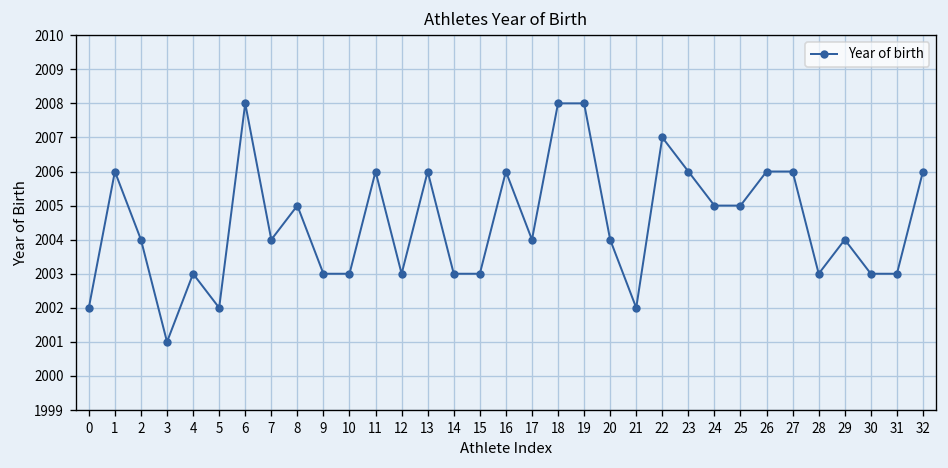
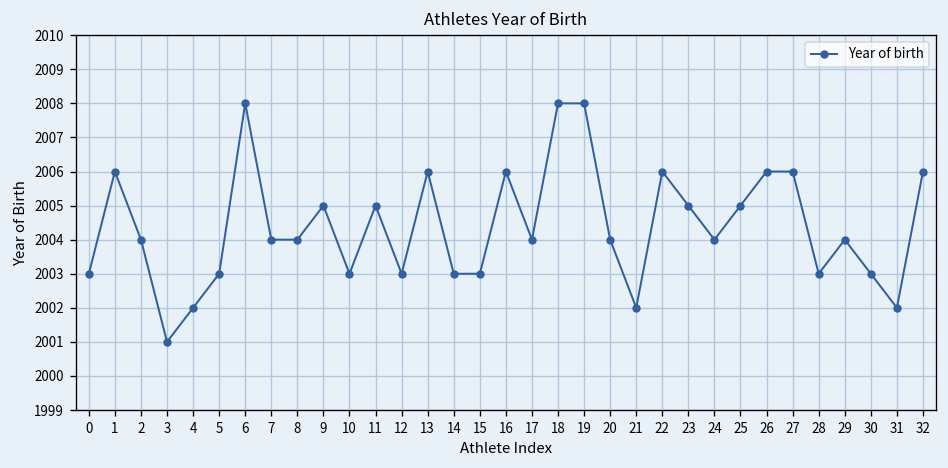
0: 2002 -> 2003
4: 2003 -> 2002
5: 2002 -> 2003
8: 2005 -> 2004
9: 2003 -> 2005
11: 2006 -> 2005
22: 2007 -> 2006
23: 2006 -> 2005
24: 2005 -> 2004
31: 2003 -> 2002
